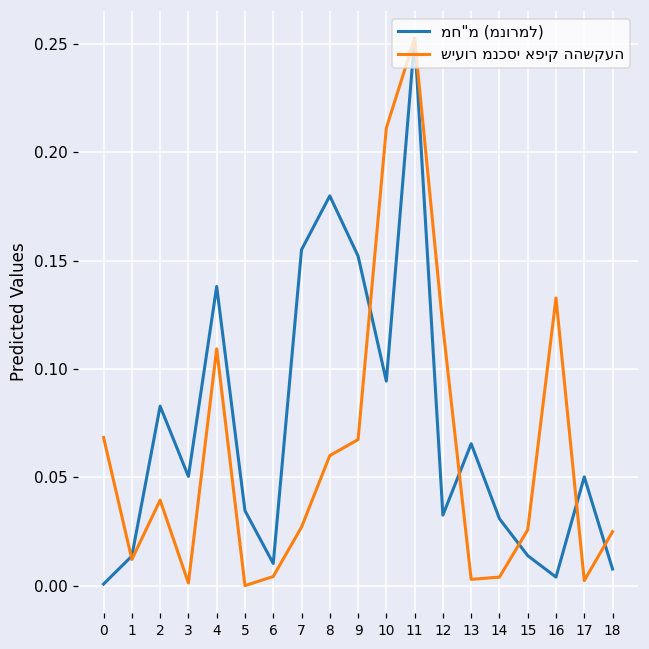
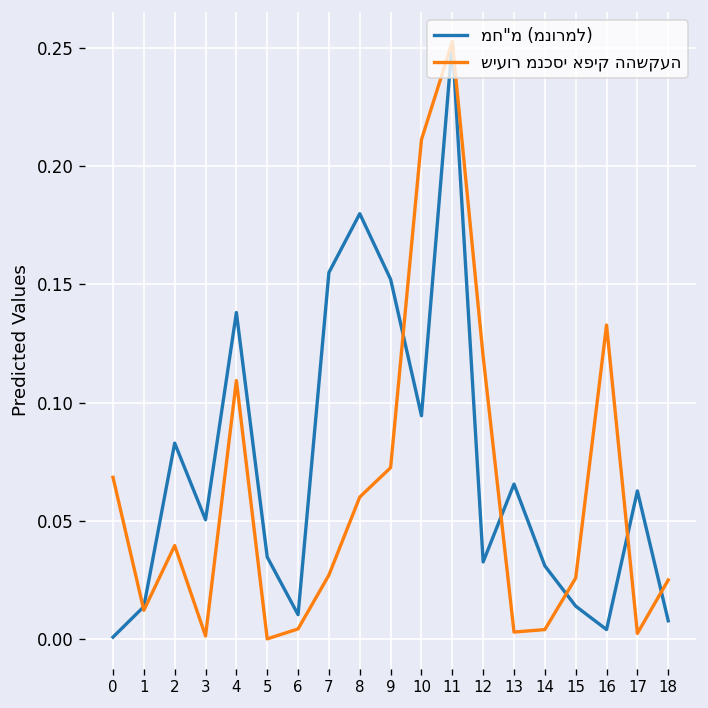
שיעור מנכסי אפיק ההשקעה, 9: 0.067 -> 0.073
מח"מ (מנורמל), 17: 0.050 -> 0.063
